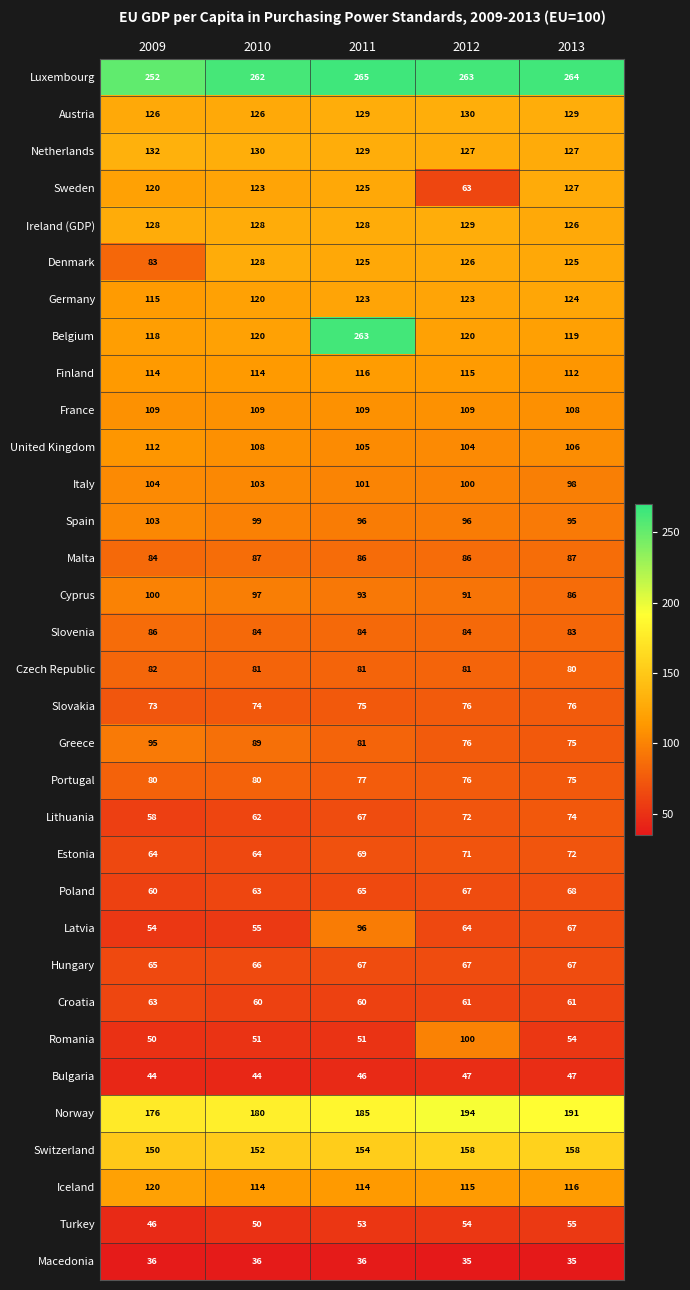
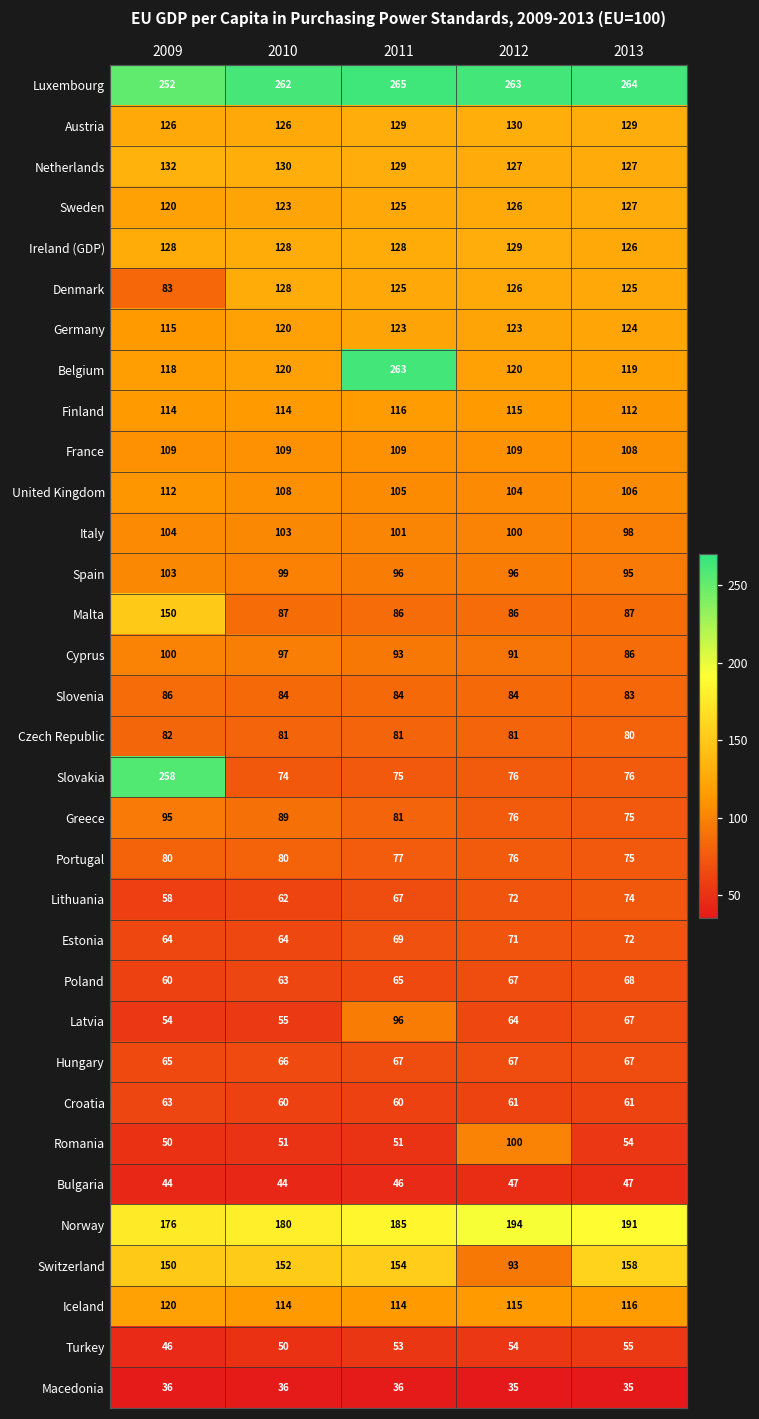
Sweden, 2012: 63 -> 126
Malta, 2009: 84 -> 150
Slovakia, 2009: 73 -> 258
Switzerland, 2012: 158 -> 93
